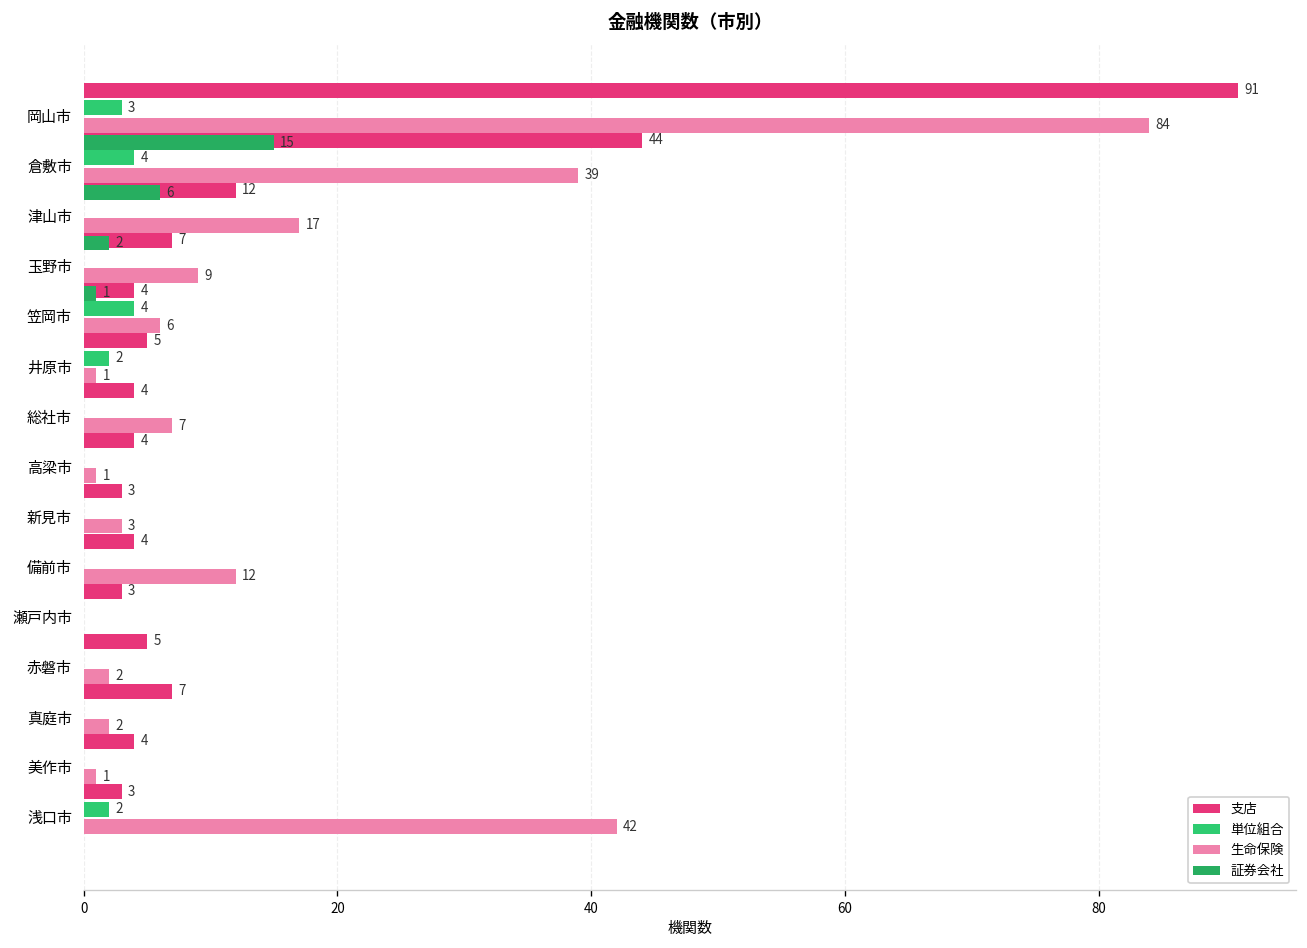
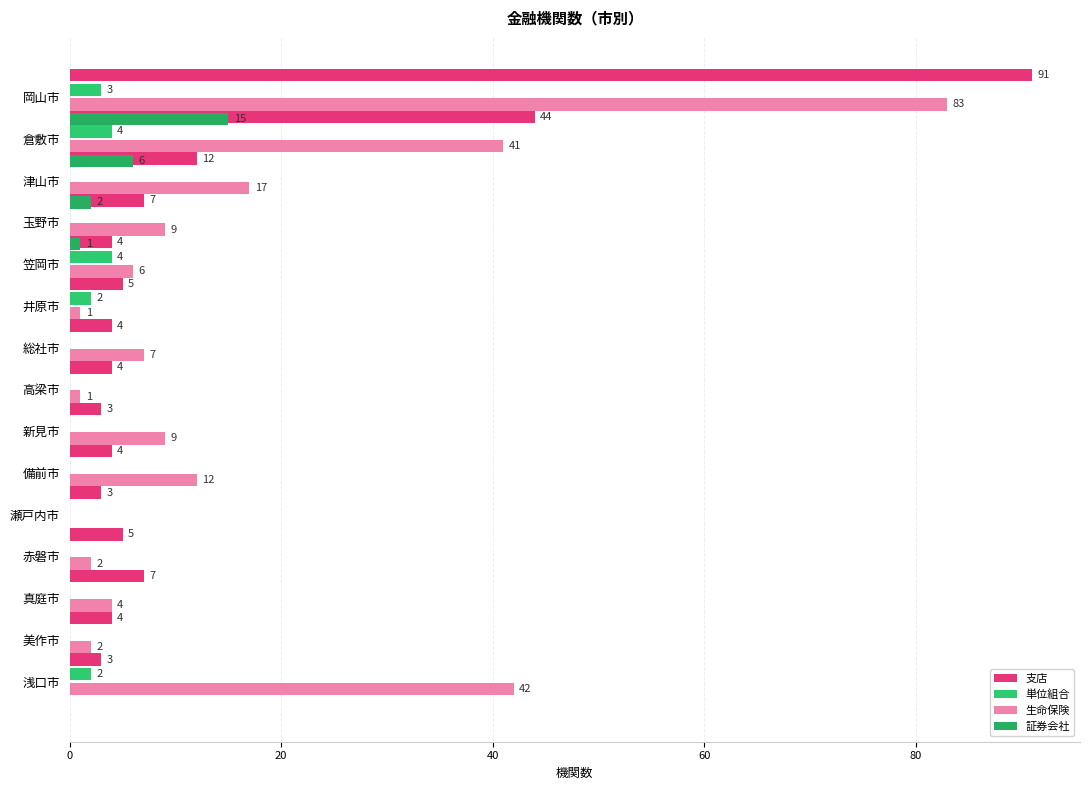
生命保険, 岡山市: 84 -> 83
生命保険, 倉敷市: 39 -> 41
生命保険, 新見市: 3 -> 9
生命保険, 真庭市: 2 -> 4
生命保険, 美作市: 1 -> 2
